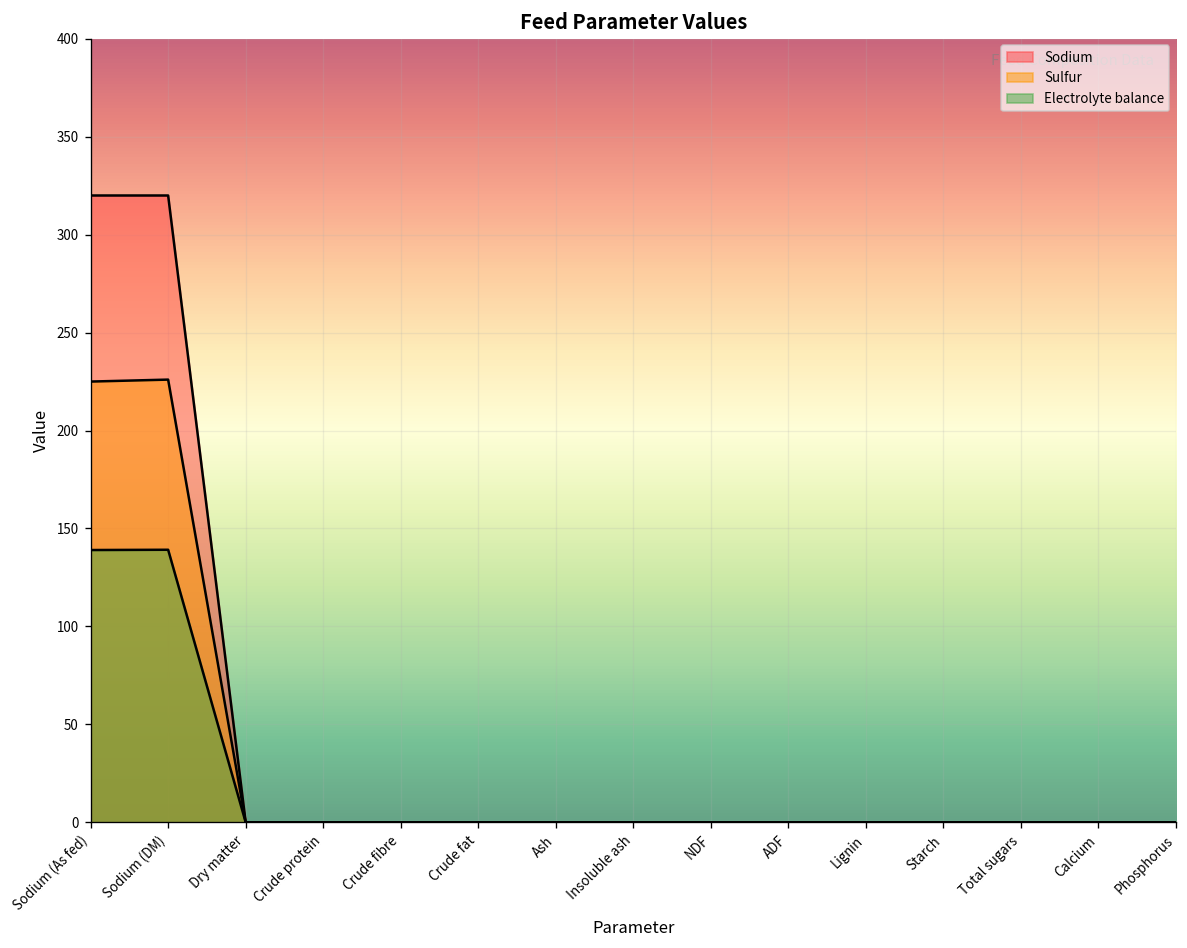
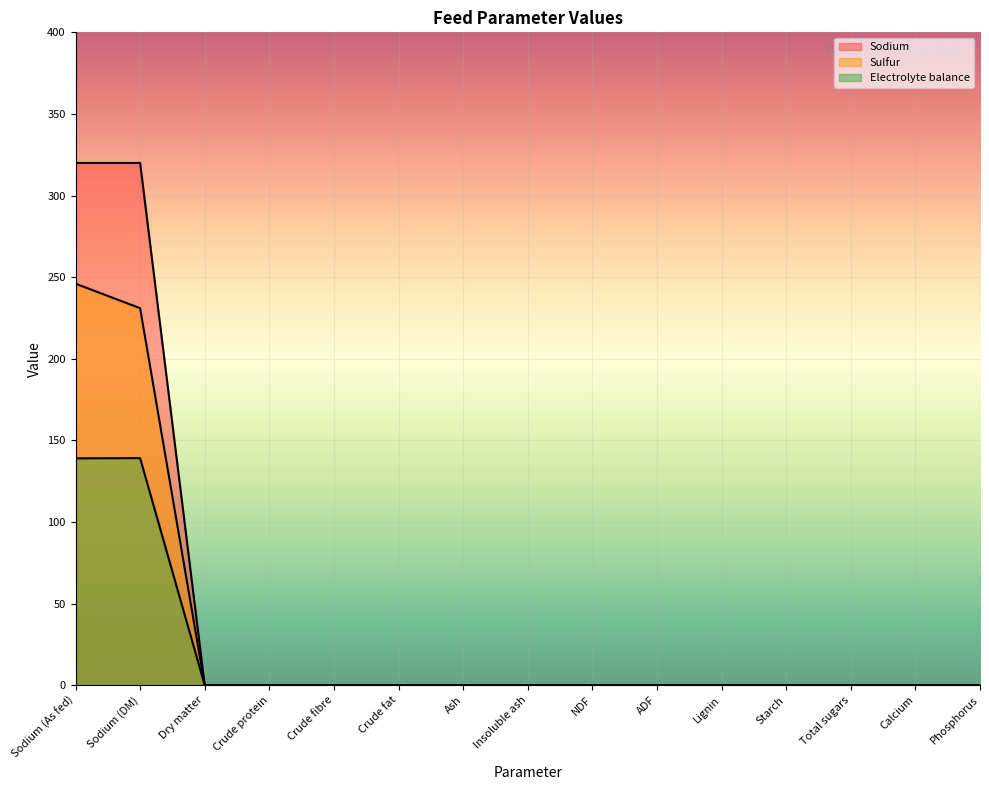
Sulfur, Sodium (As fed): 225 -> 246
Sulfur, Sodium (DM): 226 -> 231
